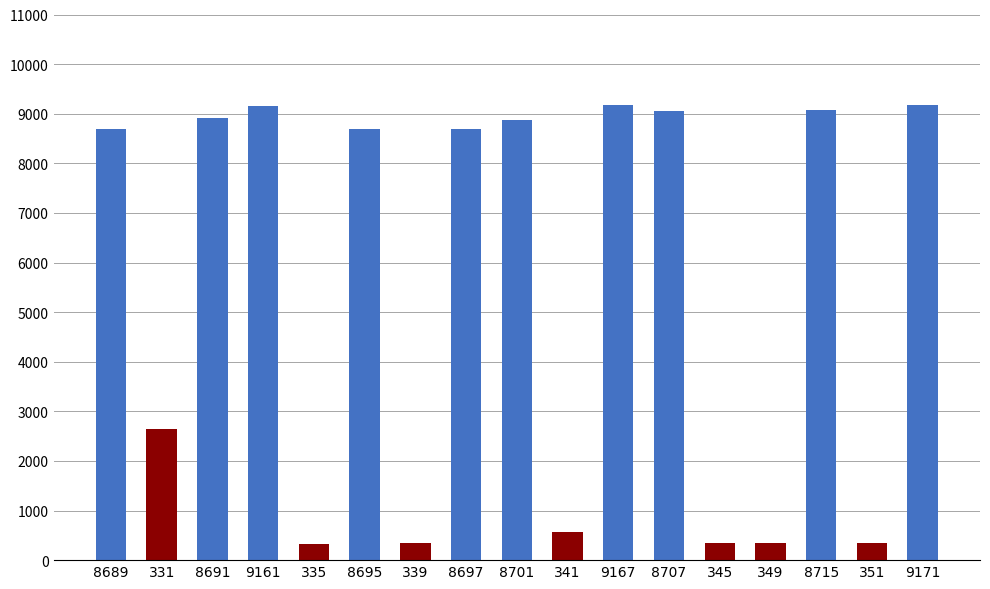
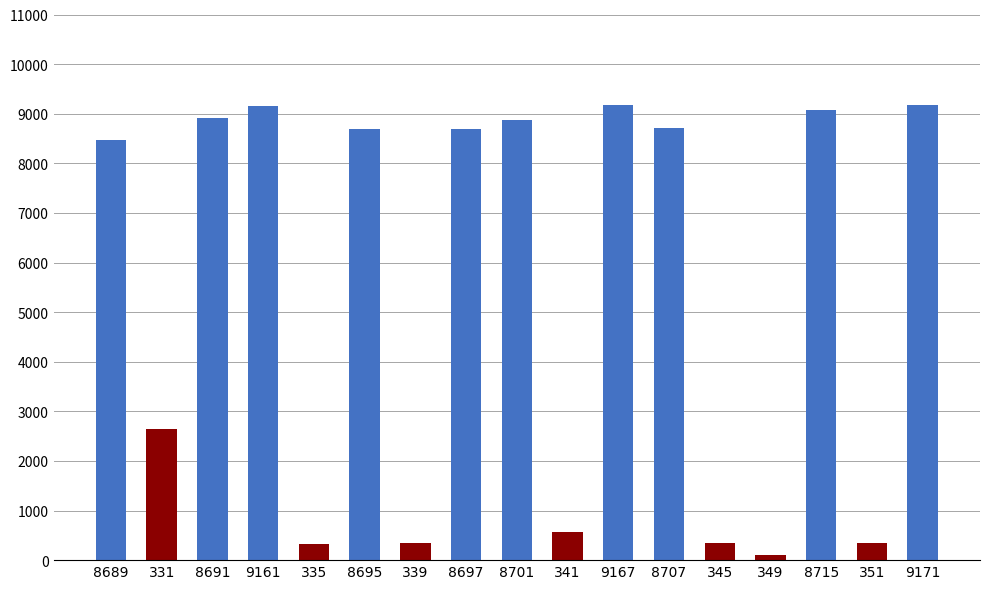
8689: 8700 -> 8500
8707: 9000 -> 8700
349: 300 -> 100
